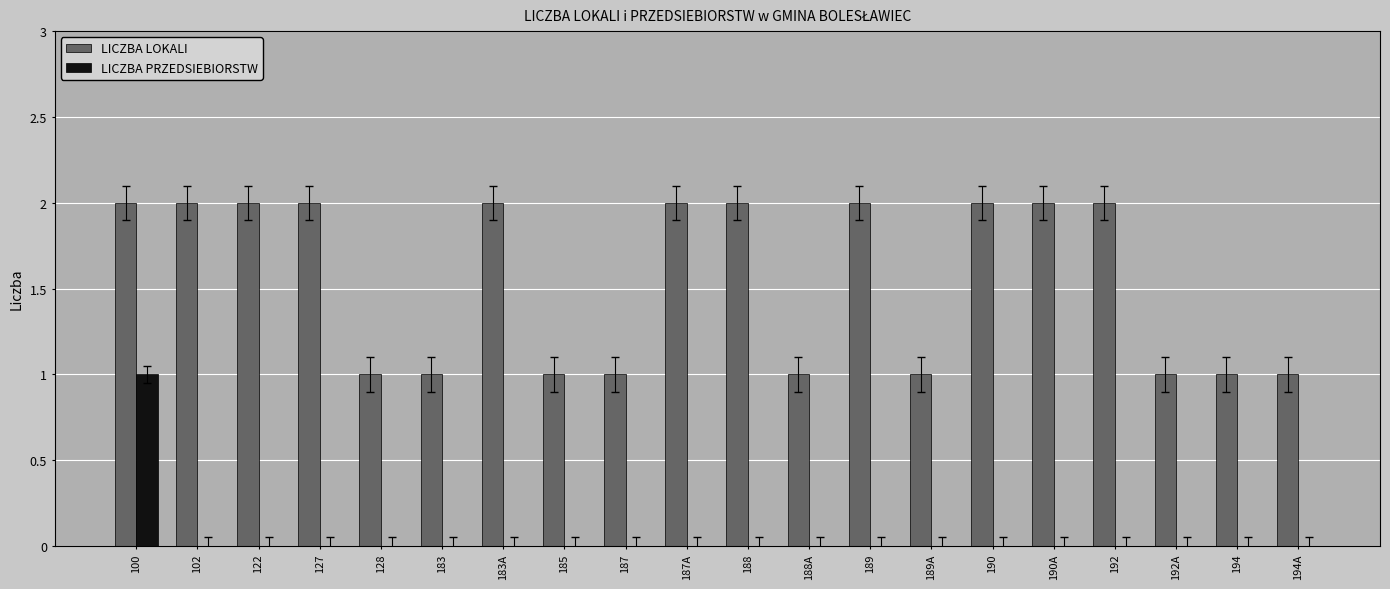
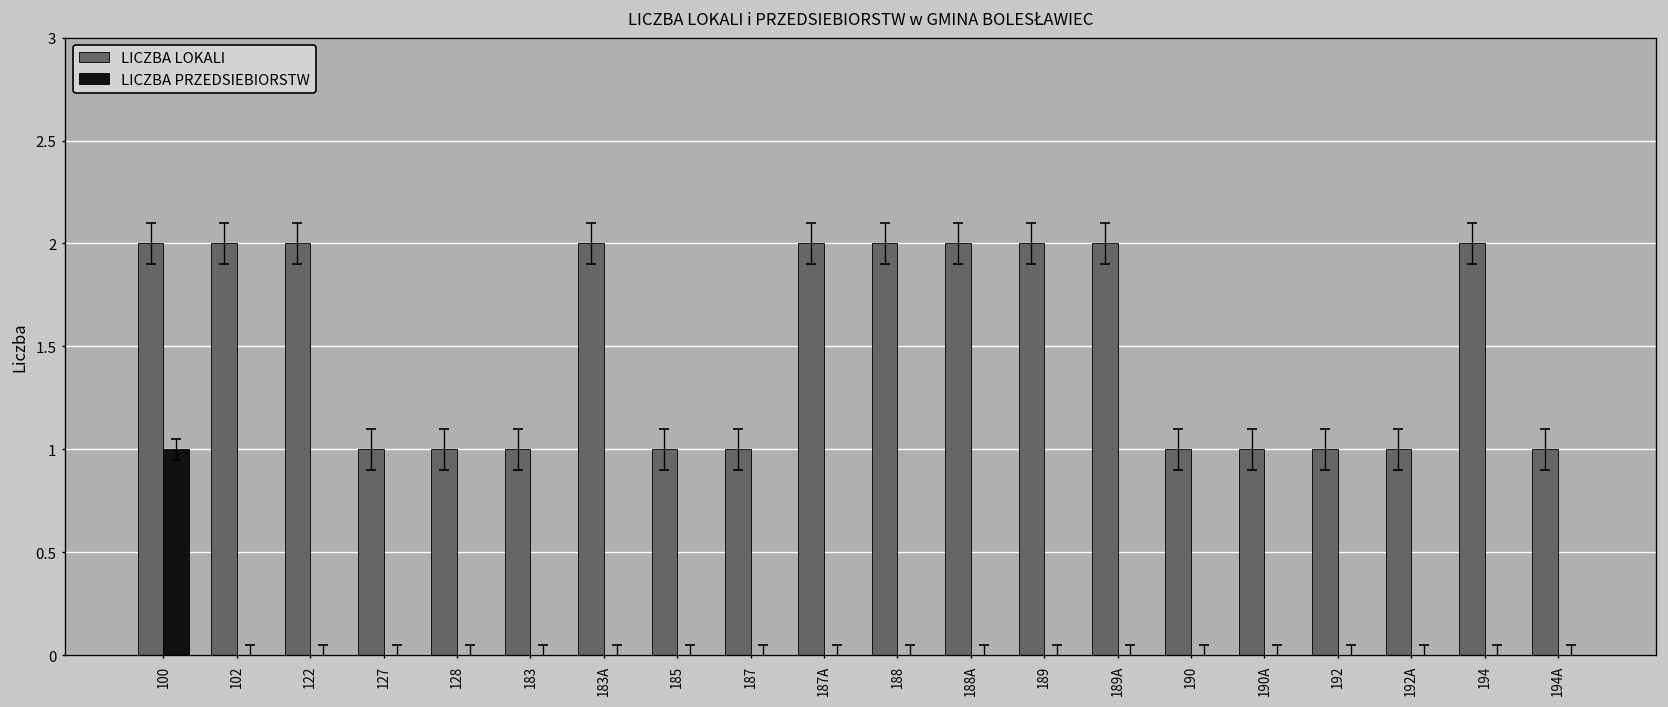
LICZBA LOKALI, 127: 2 -> 1
LICZBA LOKALI, 188A: 1 -> 2
LICZBA LOKALI, 189A: 1 -> 2
LICZBA LOKALI, 190: 2 -> 1
LICZBA LOKALI, 190A: 2 -> 1
LICZBA LOKALI, 192: 2 -> 1
LICZBA LOKALI, 194: 1 -> 2
